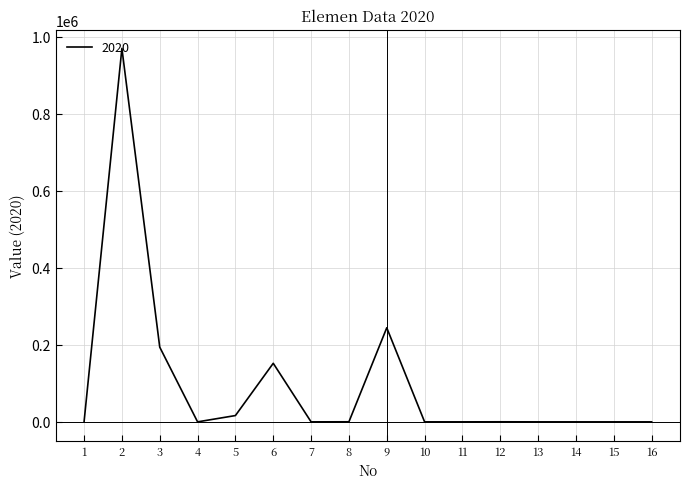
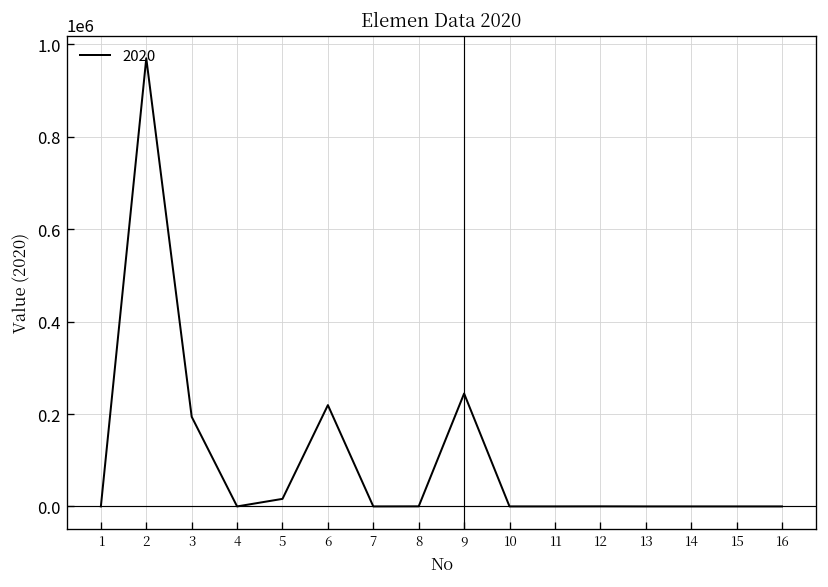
6: 150000 -> 220000
